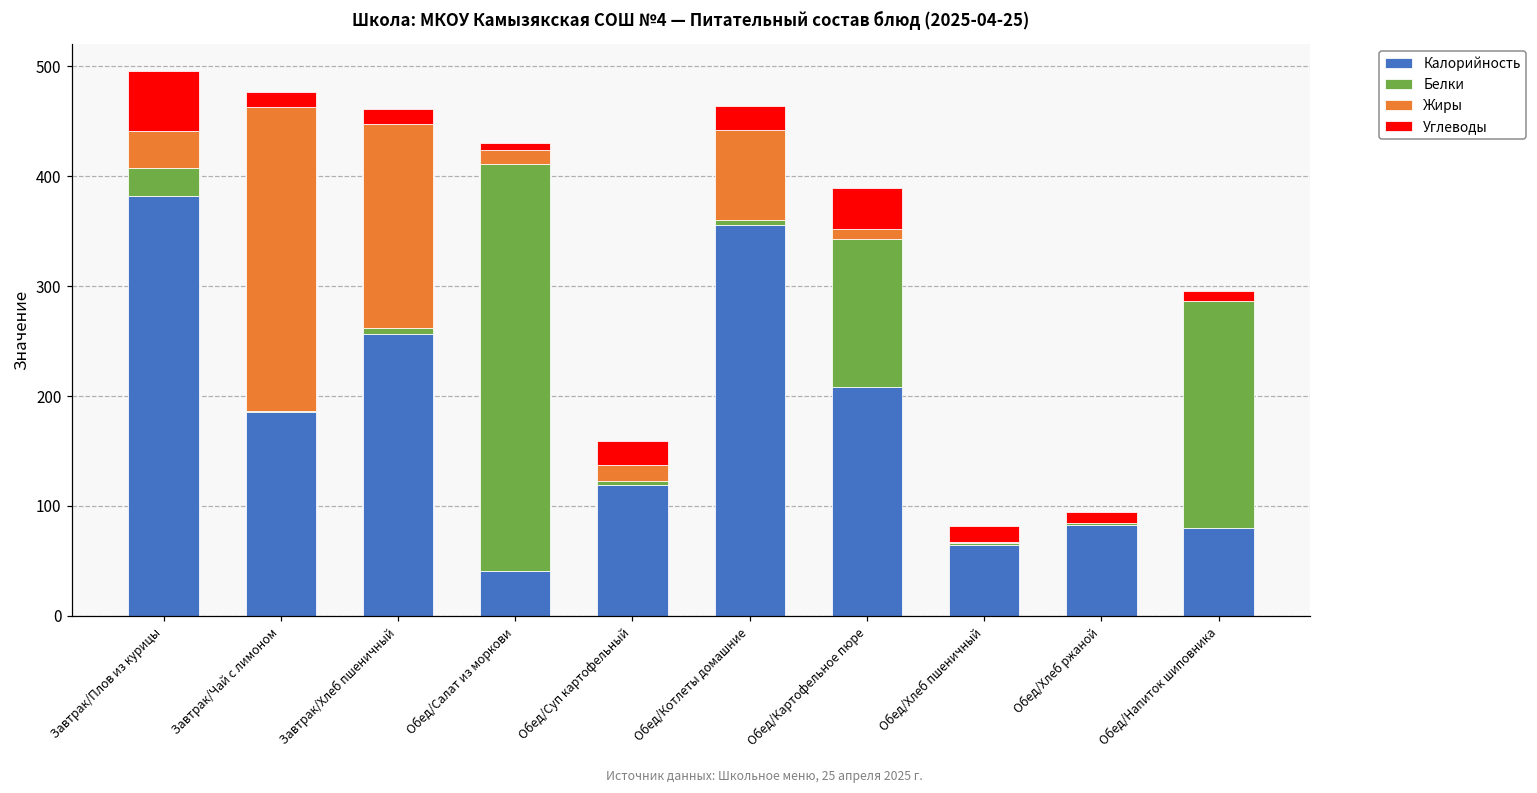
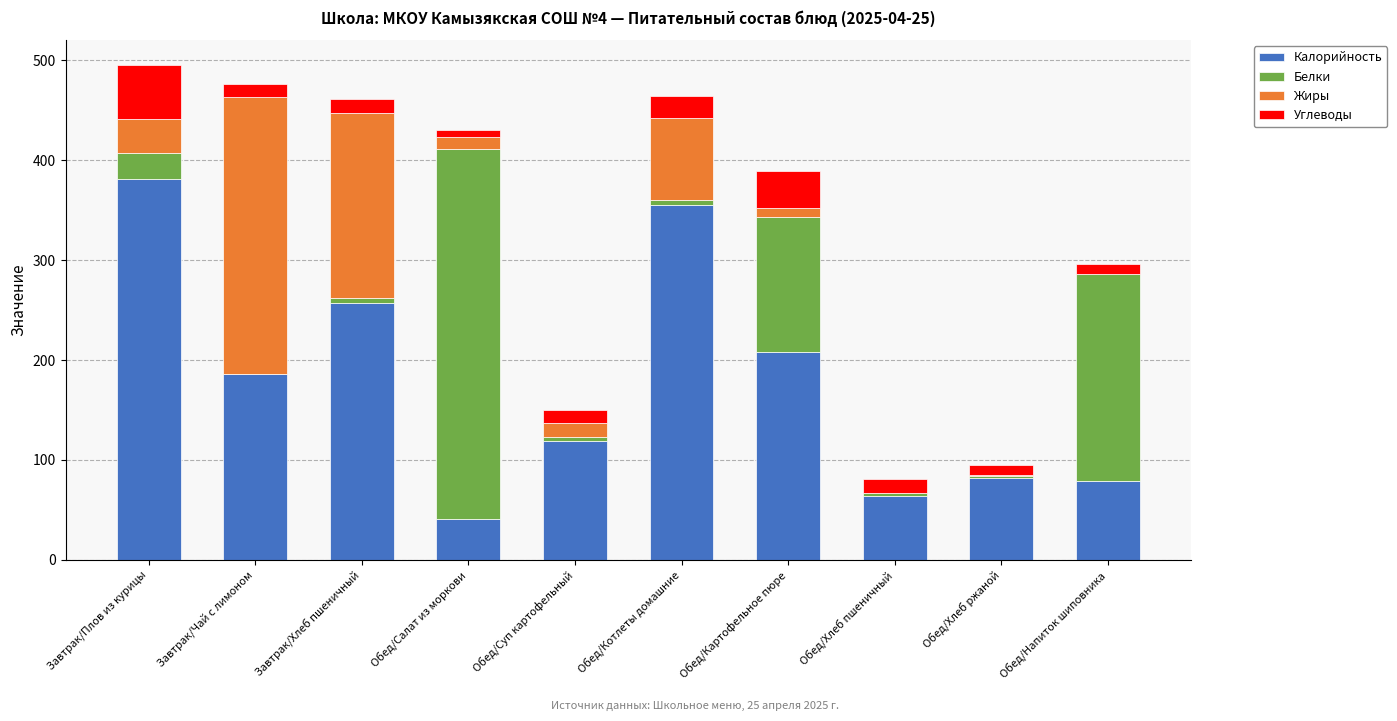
Углеводы, Обед/Суп картофельный: 20 -> 10
